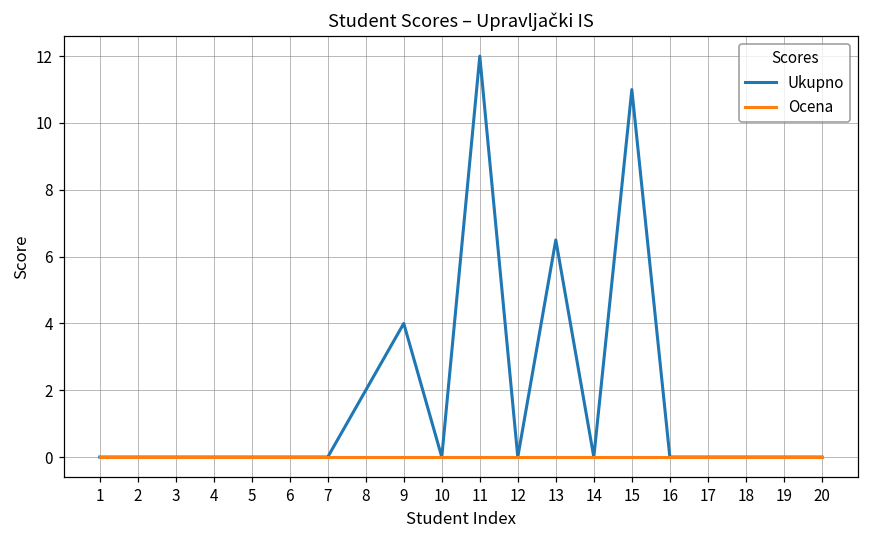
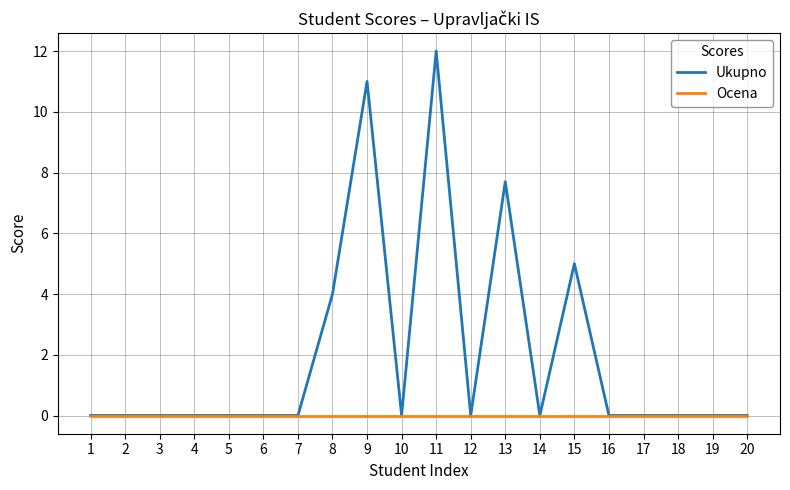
Ukupno, 8: 2 -> 4
Ukupno, 9: 4 -> 11
Ukupno, 13: 6.5 -> 7.7
Ukupno, 15: 11 -> 5
